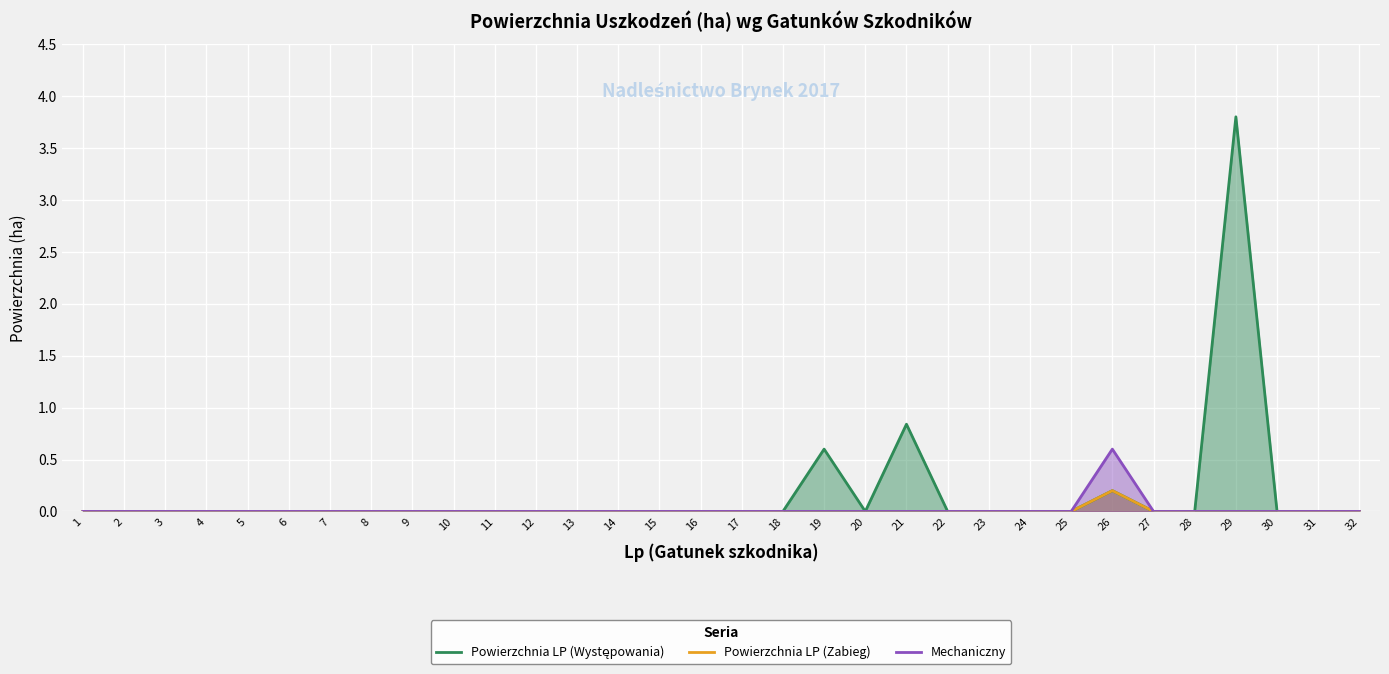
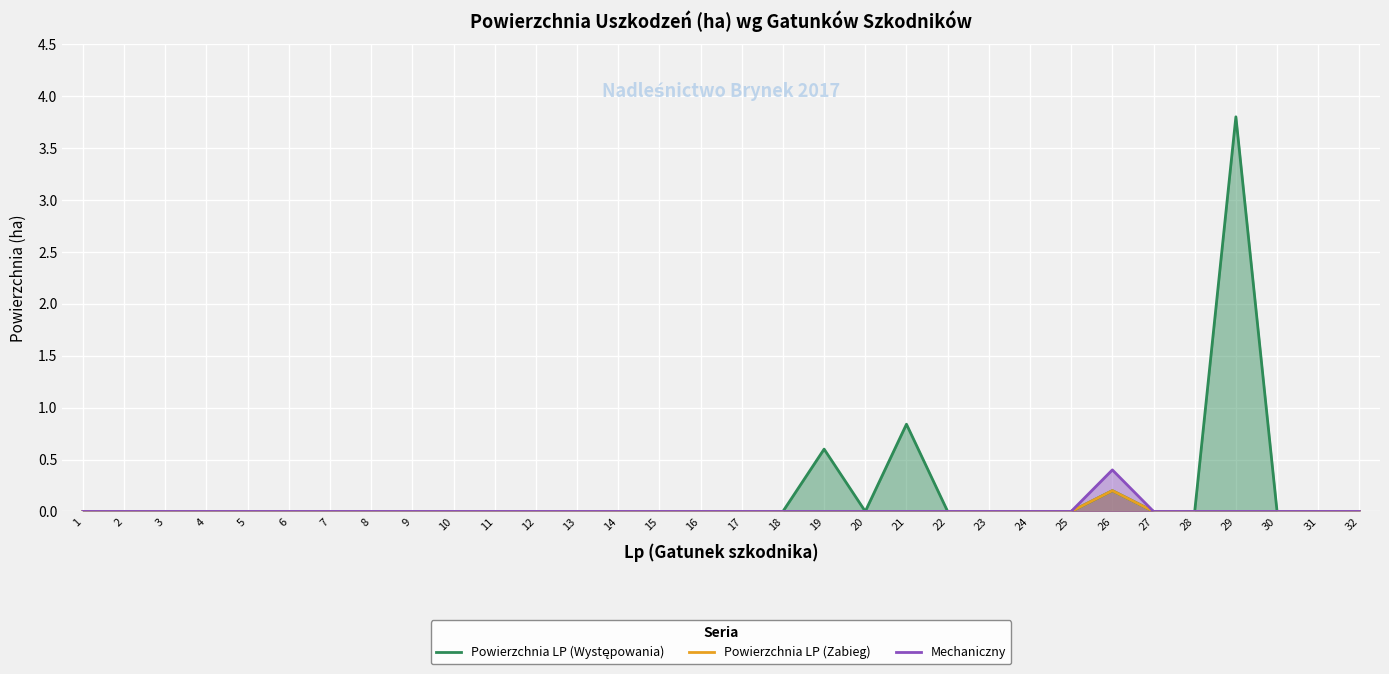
Mechaniczny, 26: 0.6 -> 0.4
